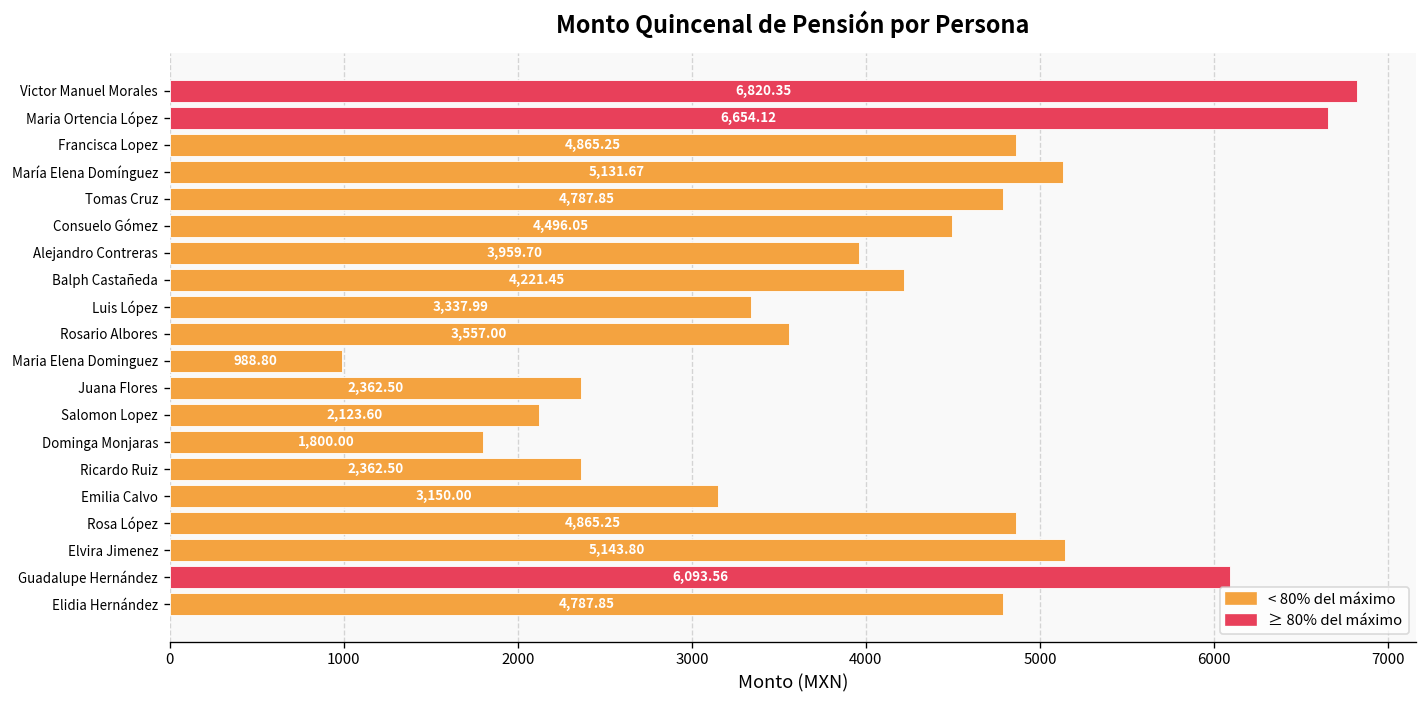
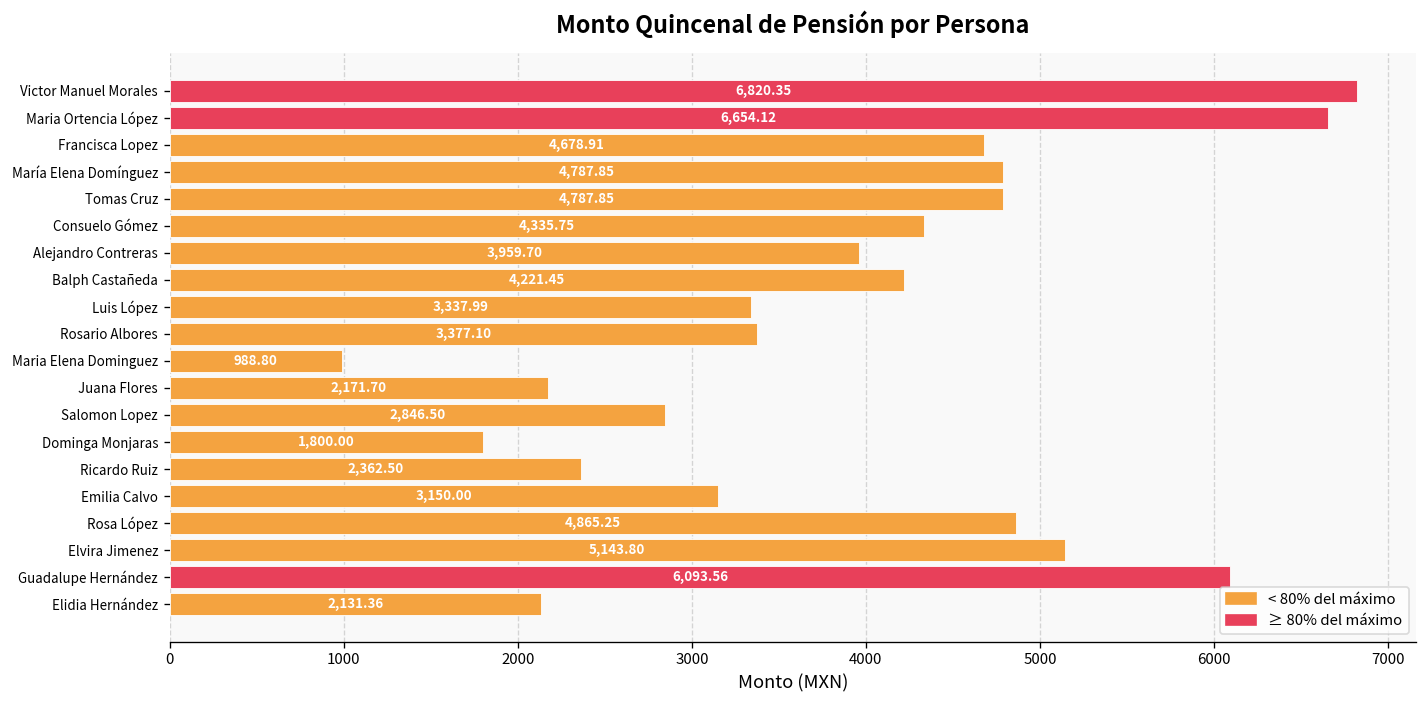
Francisca Lopez: 4,865.25 -> 4,678.91
María Elena Domínguez: 5,131.67 -> 4,787.85
Consuelo Gómez: 4,496.05 -> 4,335.75
Rosario Albores: 3,557.00 -> 3,377.10
Juana Flores: 2,362.50 -> 2,171.70
Salomon Lopez: 2,123.60 -> 2,846.50
Elidia Hernández: 4,787.85 -> 2,131.36
